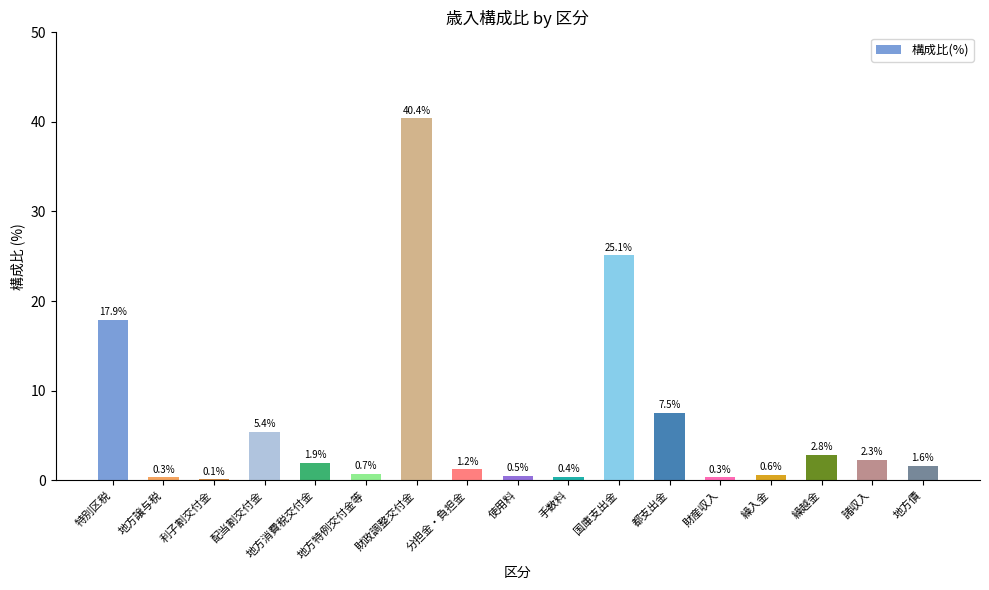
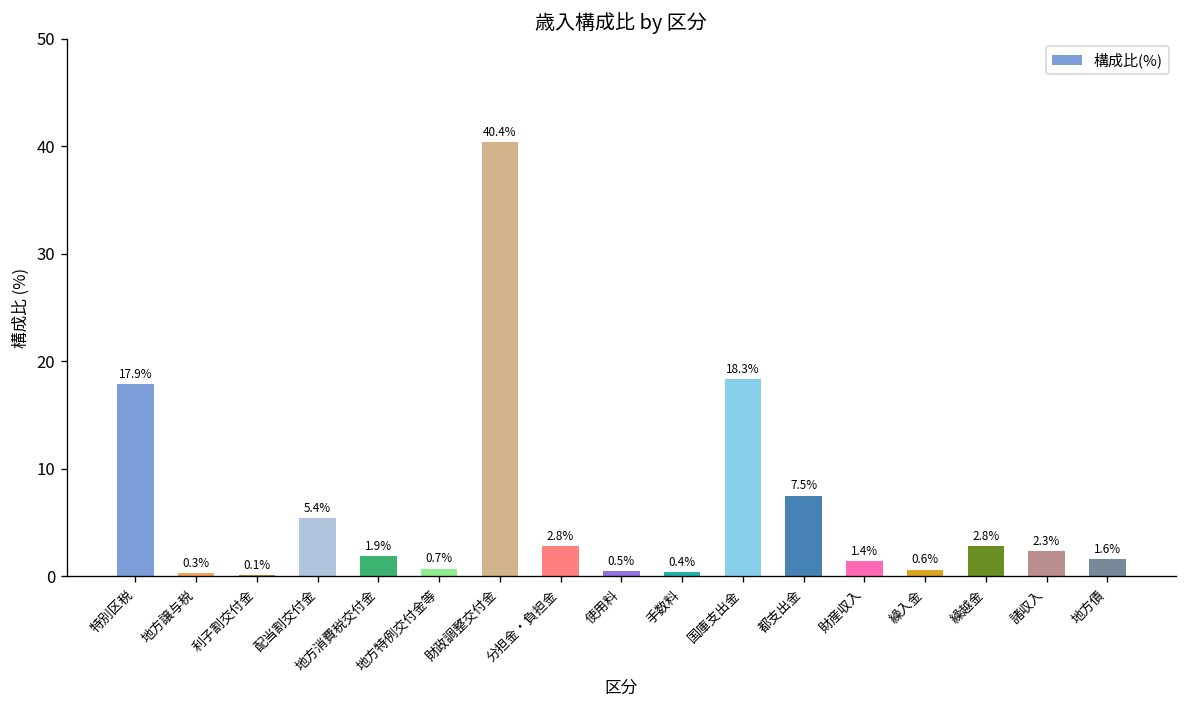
分担金・負担金: 1.2% -> 2.8%
国庫支出金: 25.1% -> 18.3%
財産収入: 0.3% -> 1.4%
